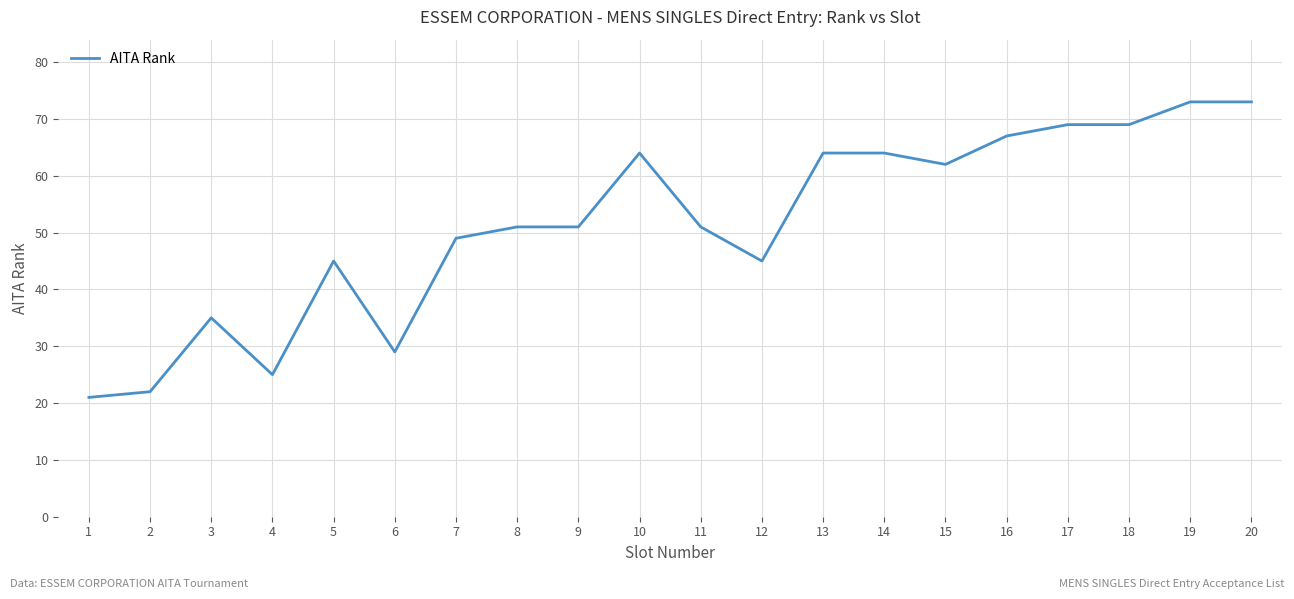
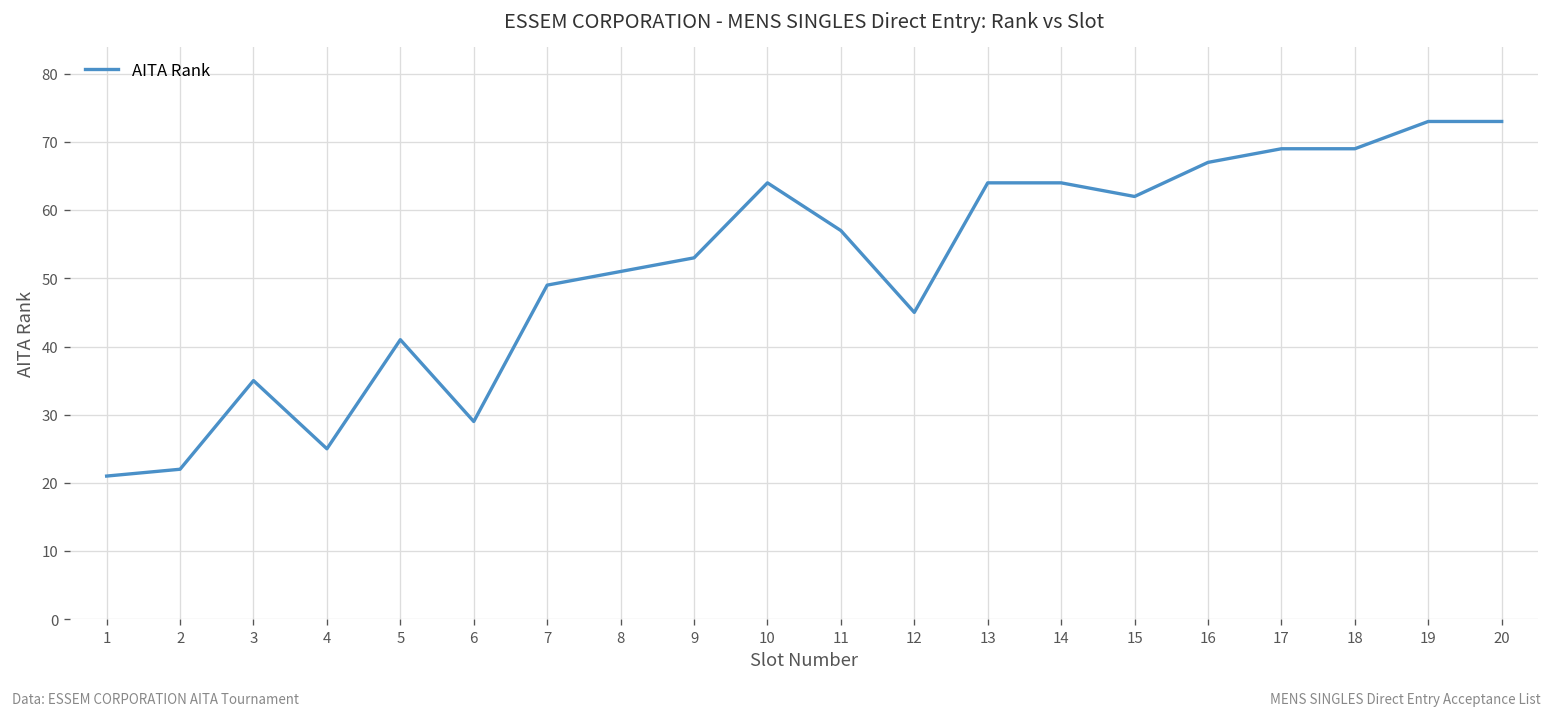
5: 45 -> 41
9: 51 -> 53
11: 51 -> 57
